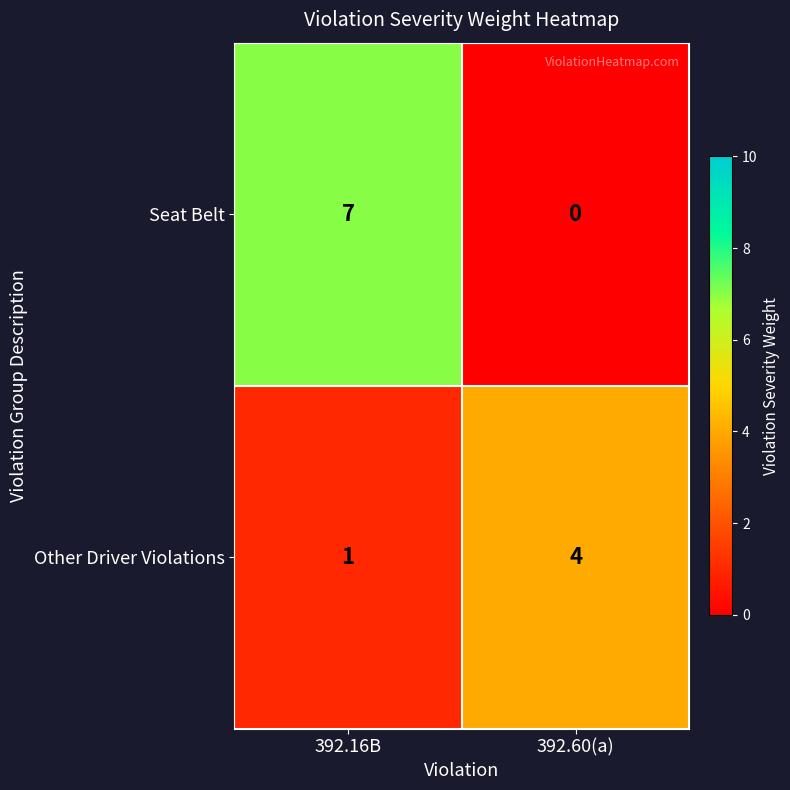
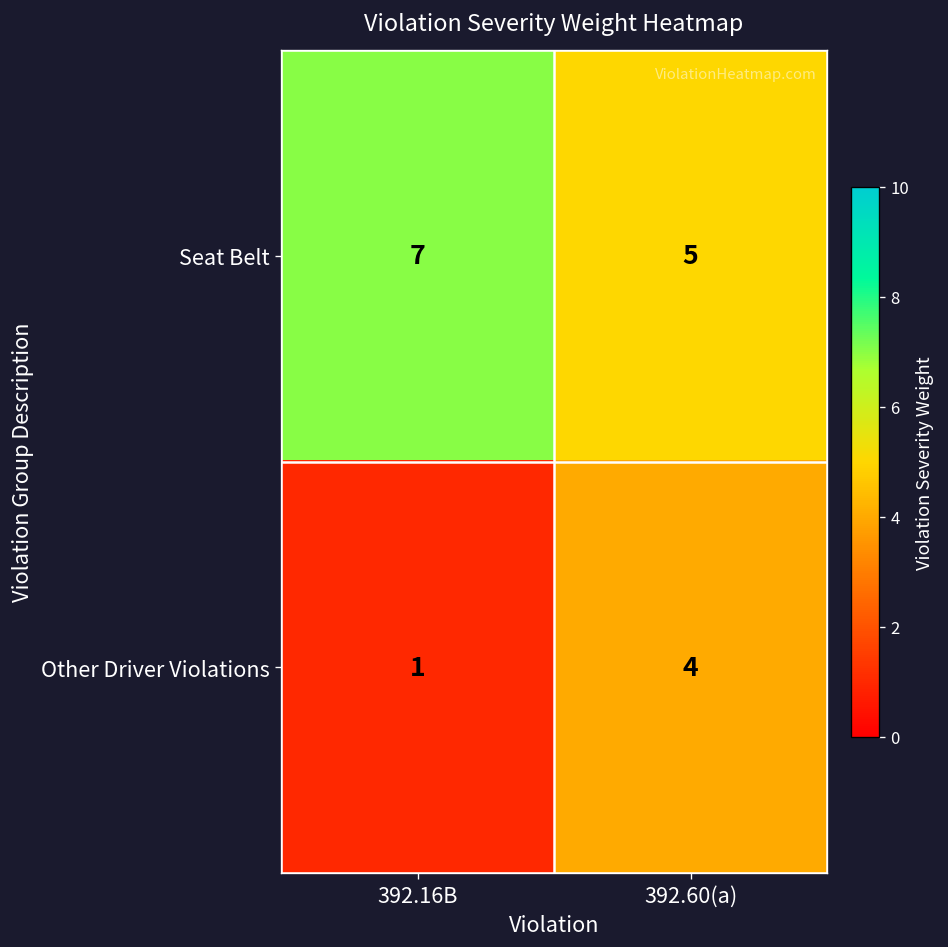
Seat Belt, 392.60(a): 0 -> 5
